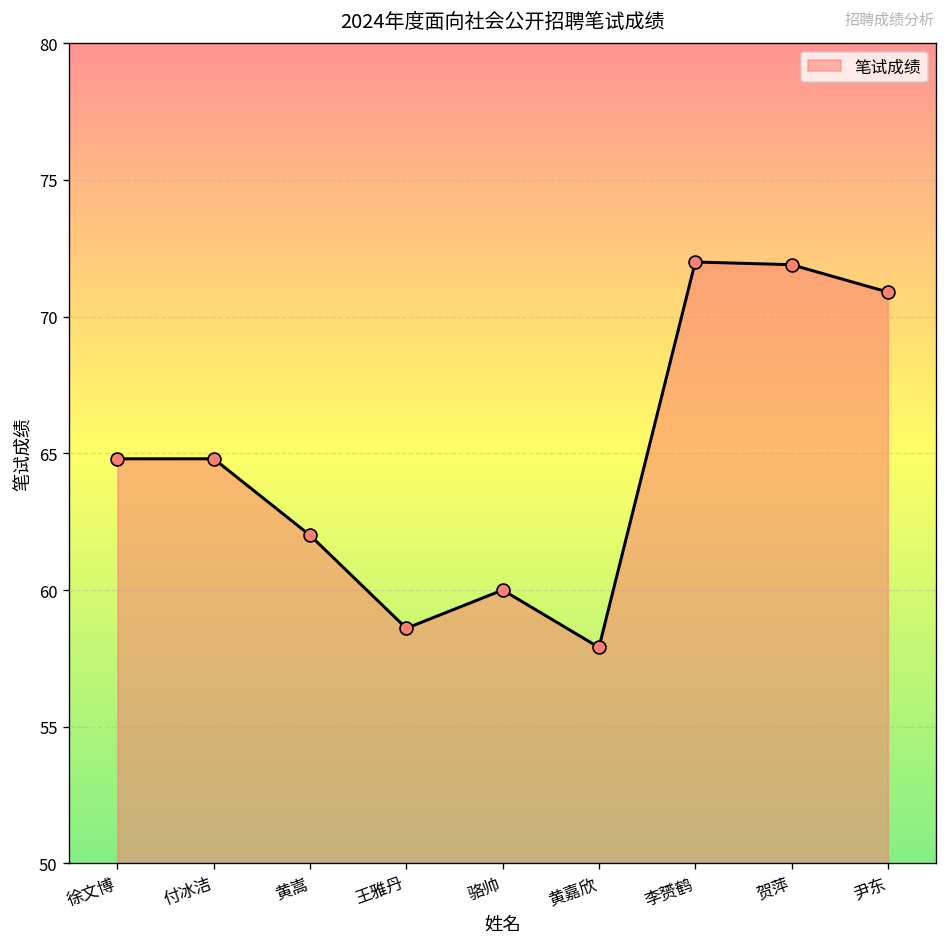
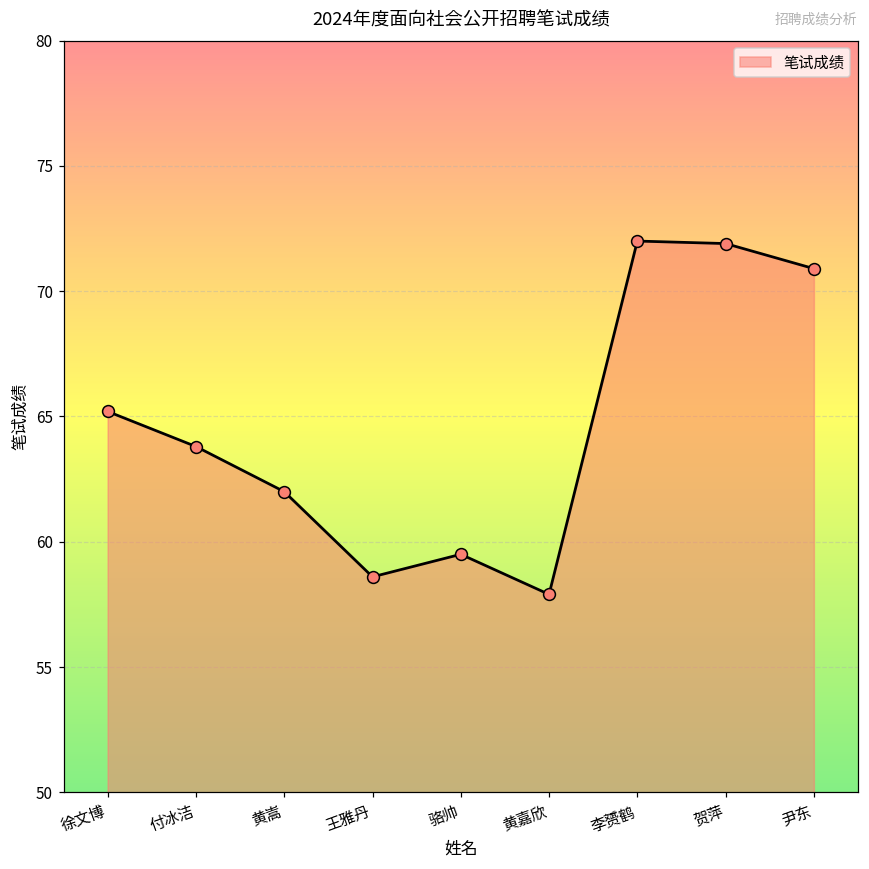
徐文博: 64.8 -> 65.2
付冰洁: 64.8 -> 63.8
骆帅: 60.0 -> 59.5
